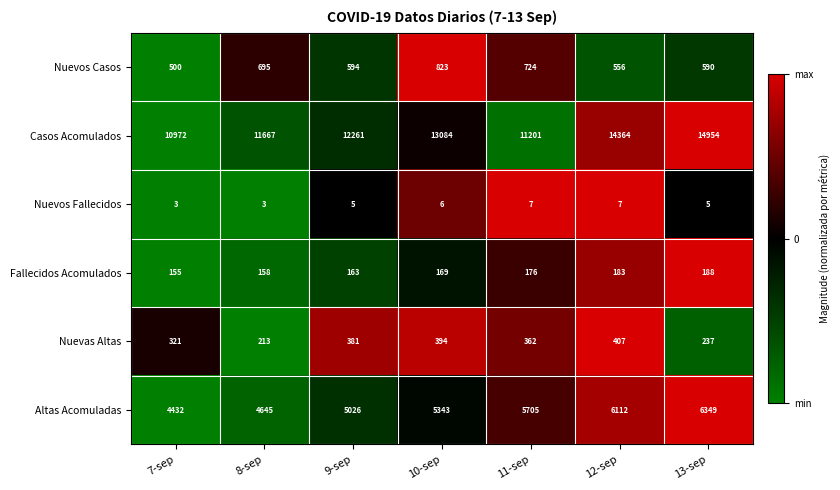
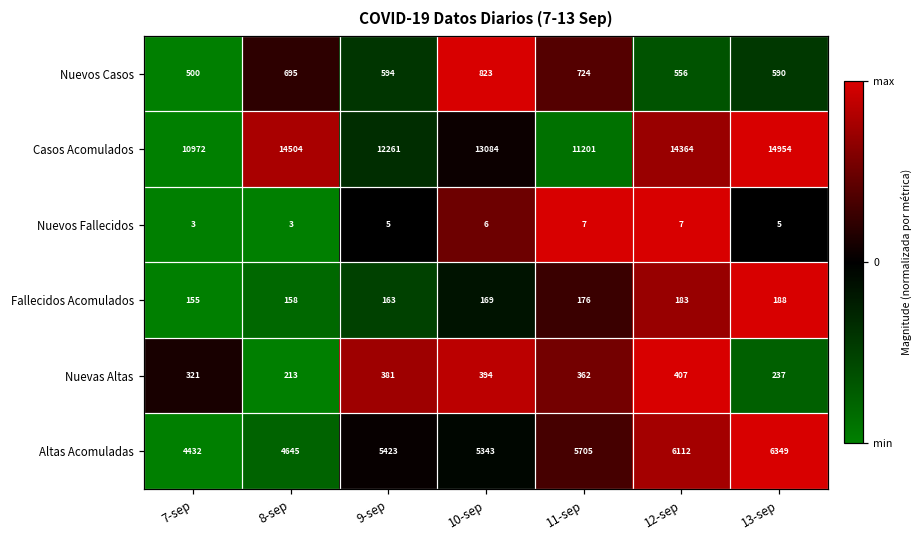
Casos Acomulados, 8-sep: 11667 -> 14504
Altas Acomuladas, 9-sep: 5026 -> 5423
